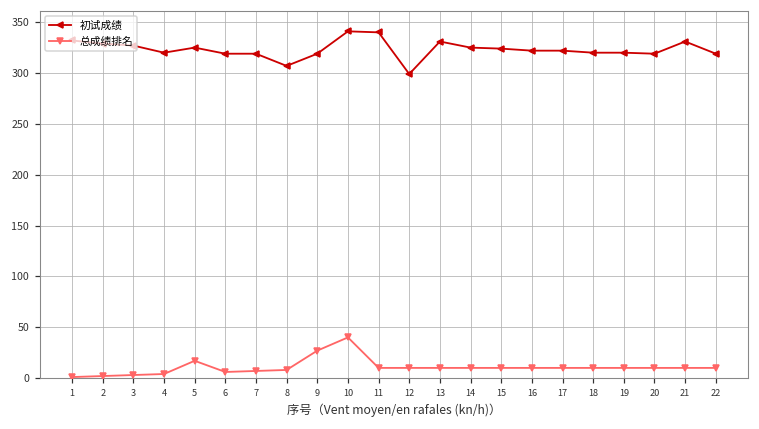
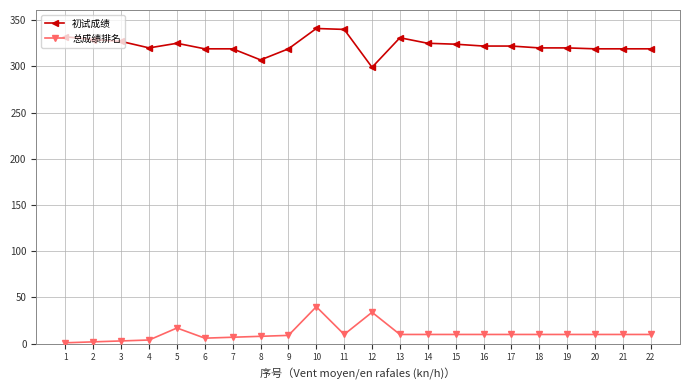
总成绩排名, 9: 30 -> 10
总成绩排名, 12: 10 -> 30
初试成绩, 21: 330 -> 320
